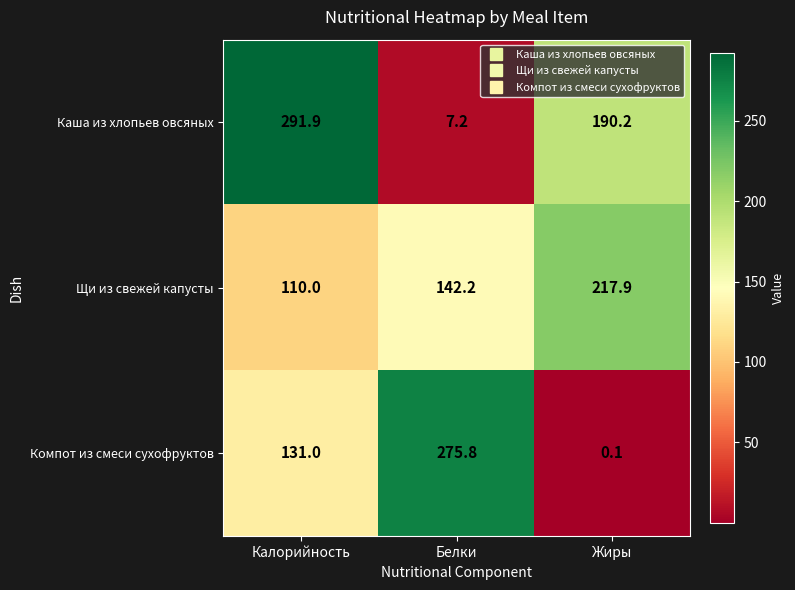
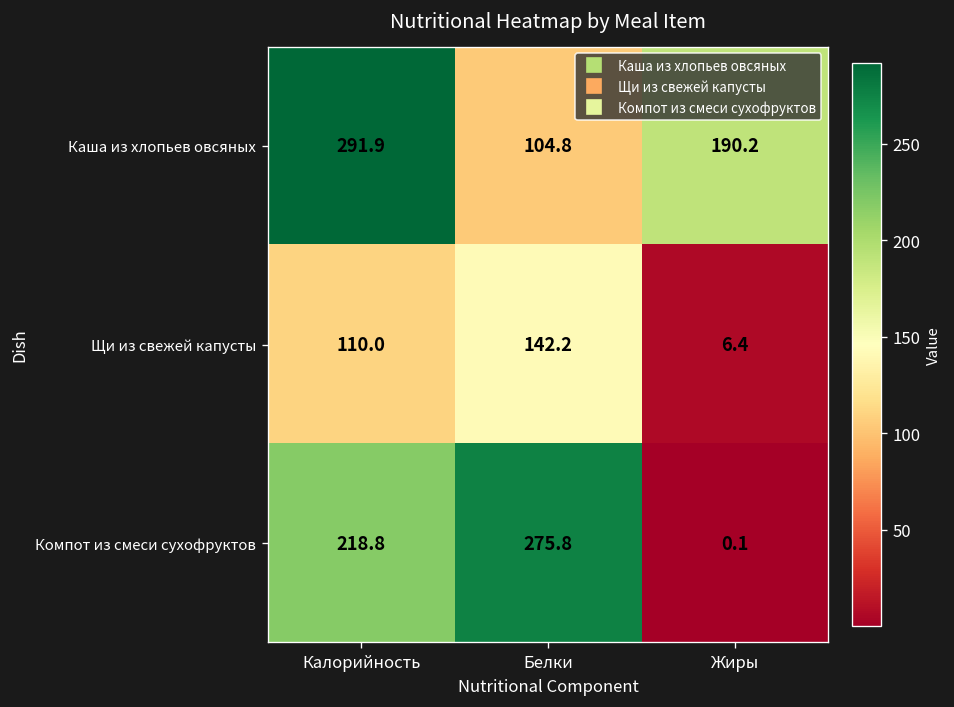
Каша из хлопьев овсяных, Белки: 7.2 -> 104.8
Щи из свежей капусты, Жиры: 217.9 -> 6.4
Компот из смеси сухофруктов, Калорийность: 131.0 -> 218.8
